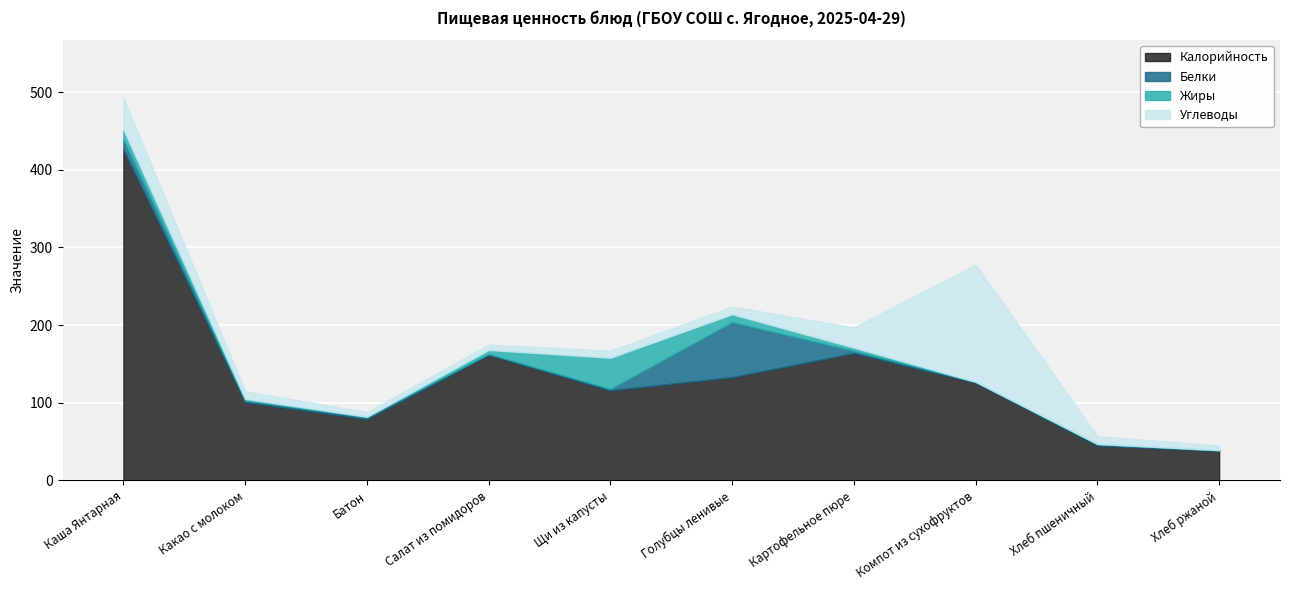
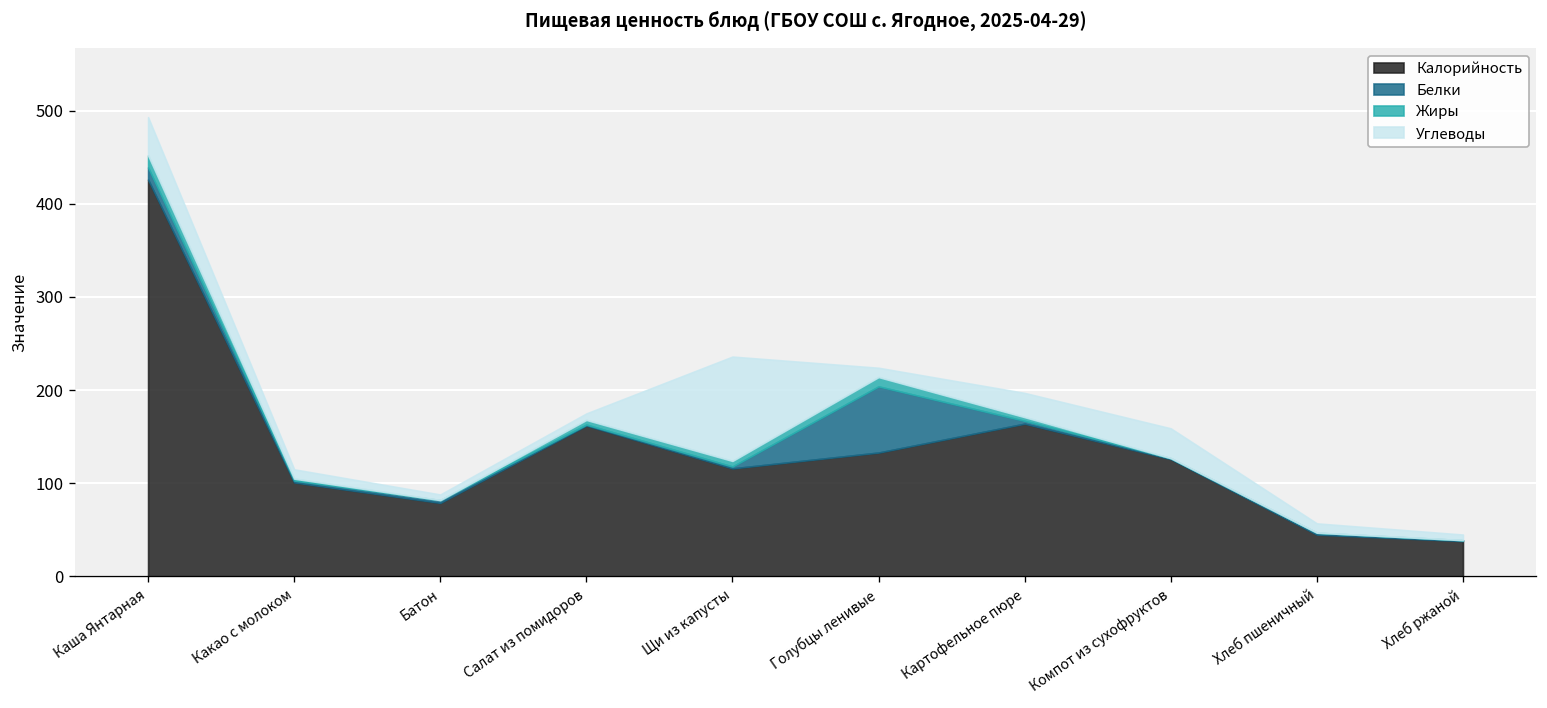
Жиры, Щи из капусты: 40 -> 10
Углеводы, Щи из капусты: 10 -> 110
Углеводы, Компот из сухофруктов: 150 -> 30
